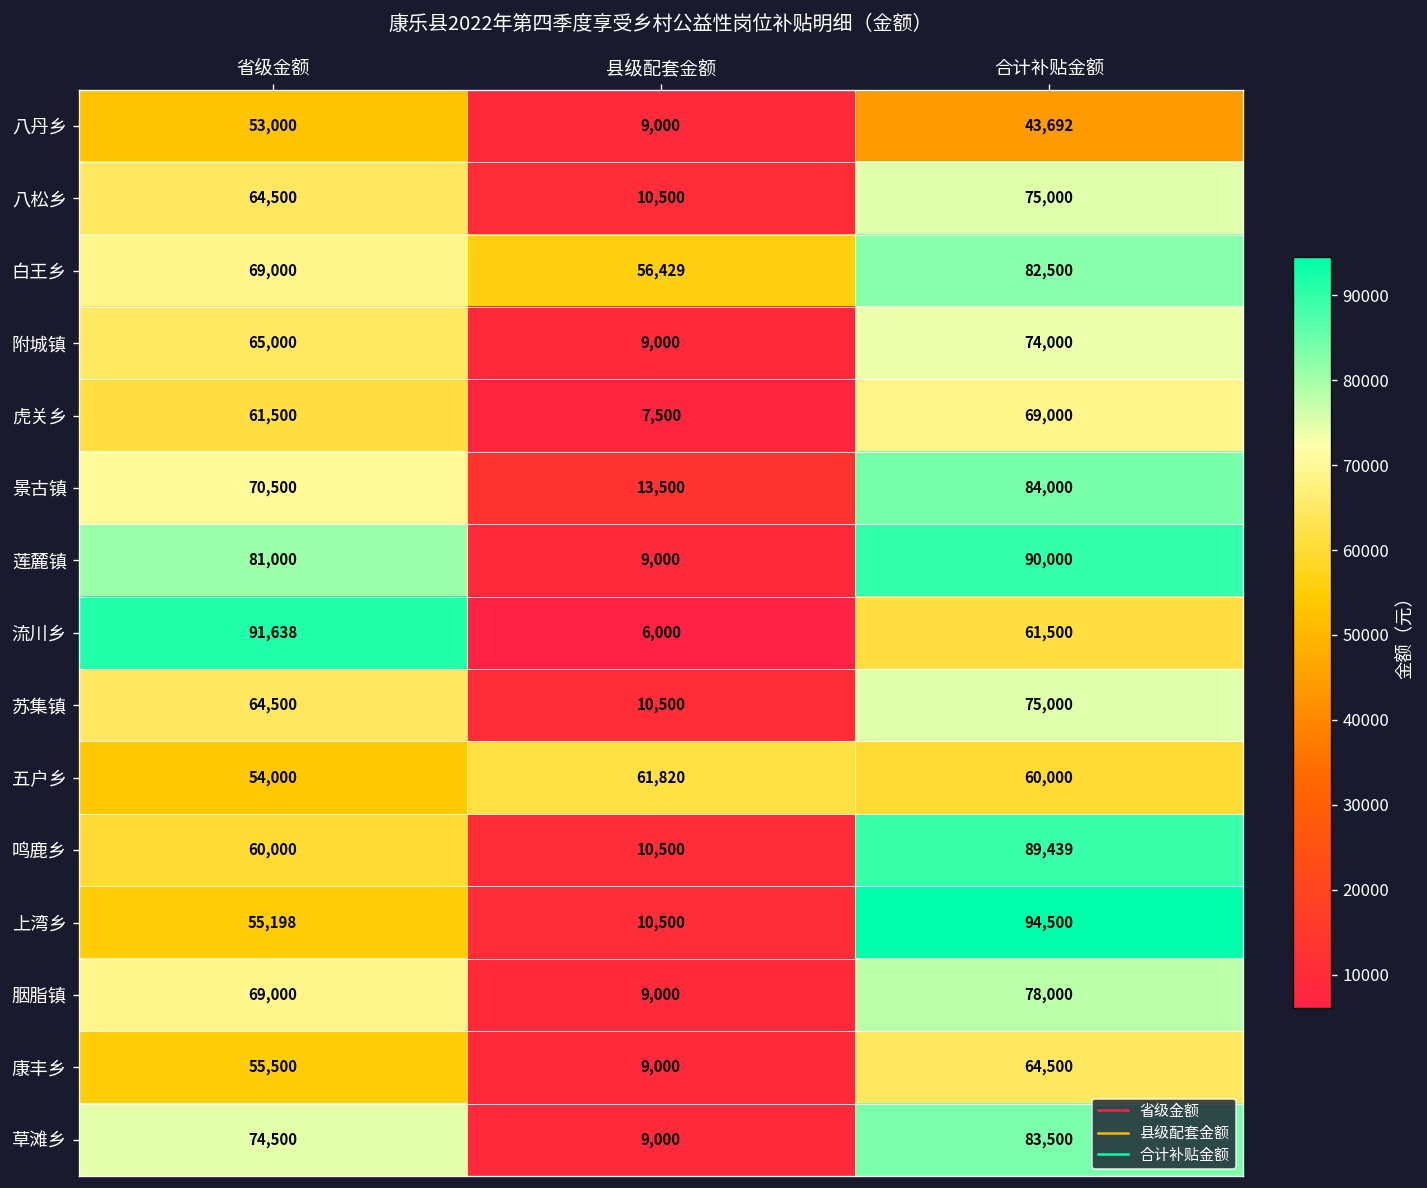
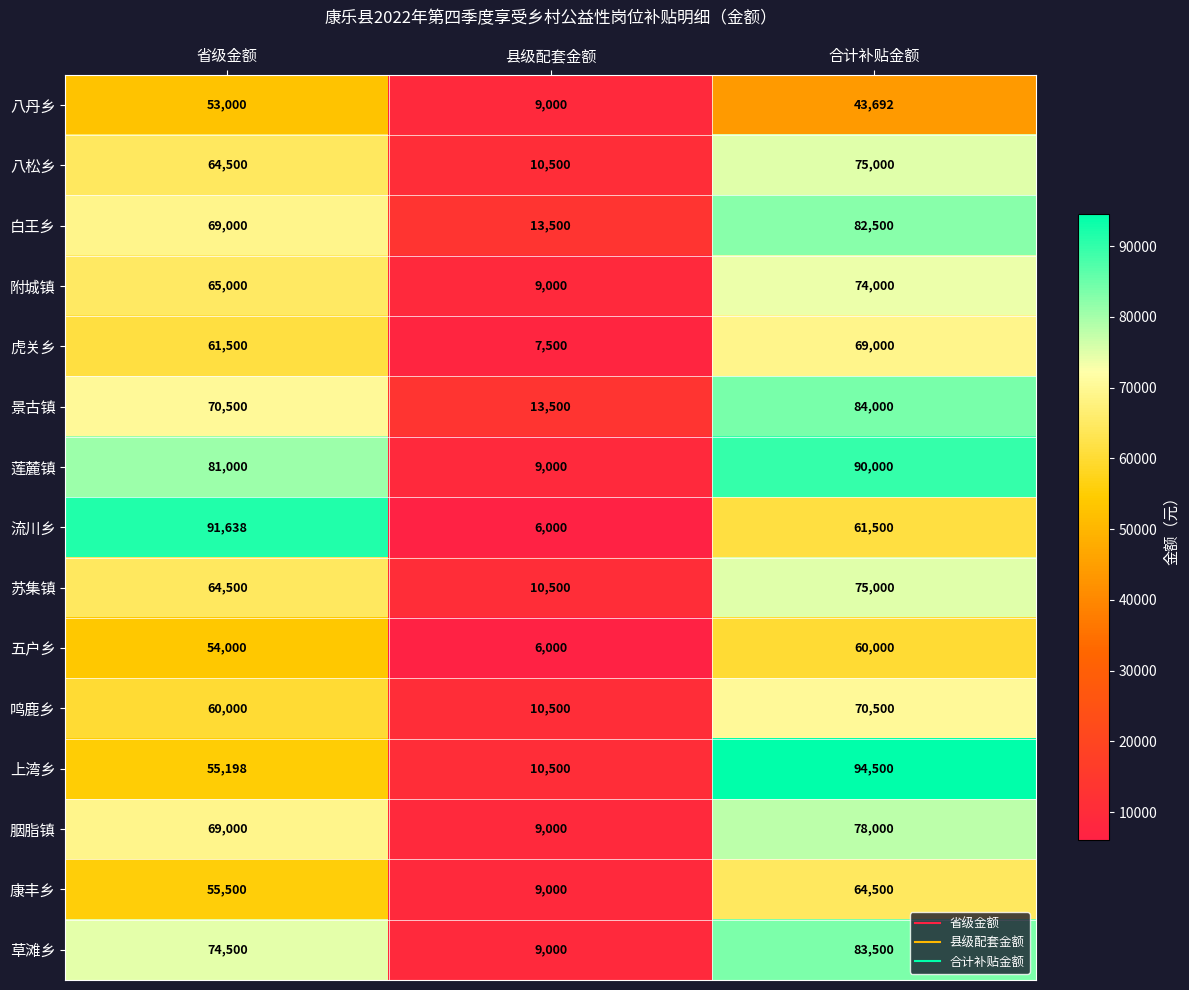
白王乡, 县级配套金额: 56,429 -> 13,500
五户乡, 县级配套金额: 61,820 -> 6,000
鸣鹿乡, 合计补贴金额: 89,439 -> 70,500
